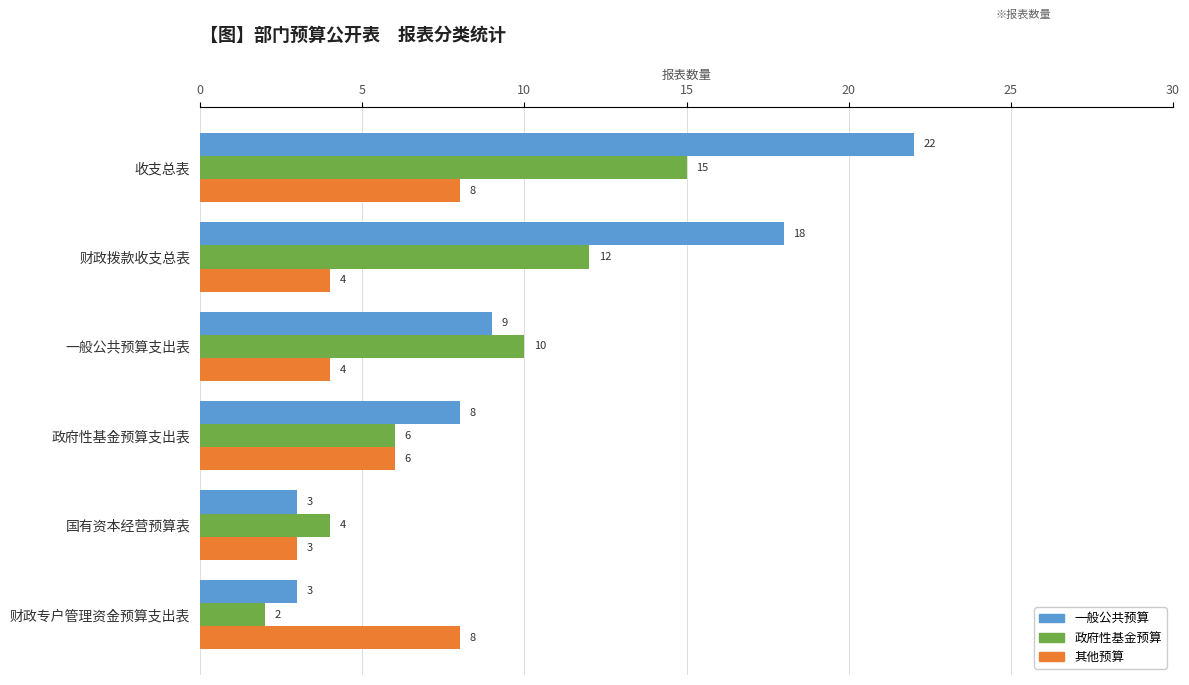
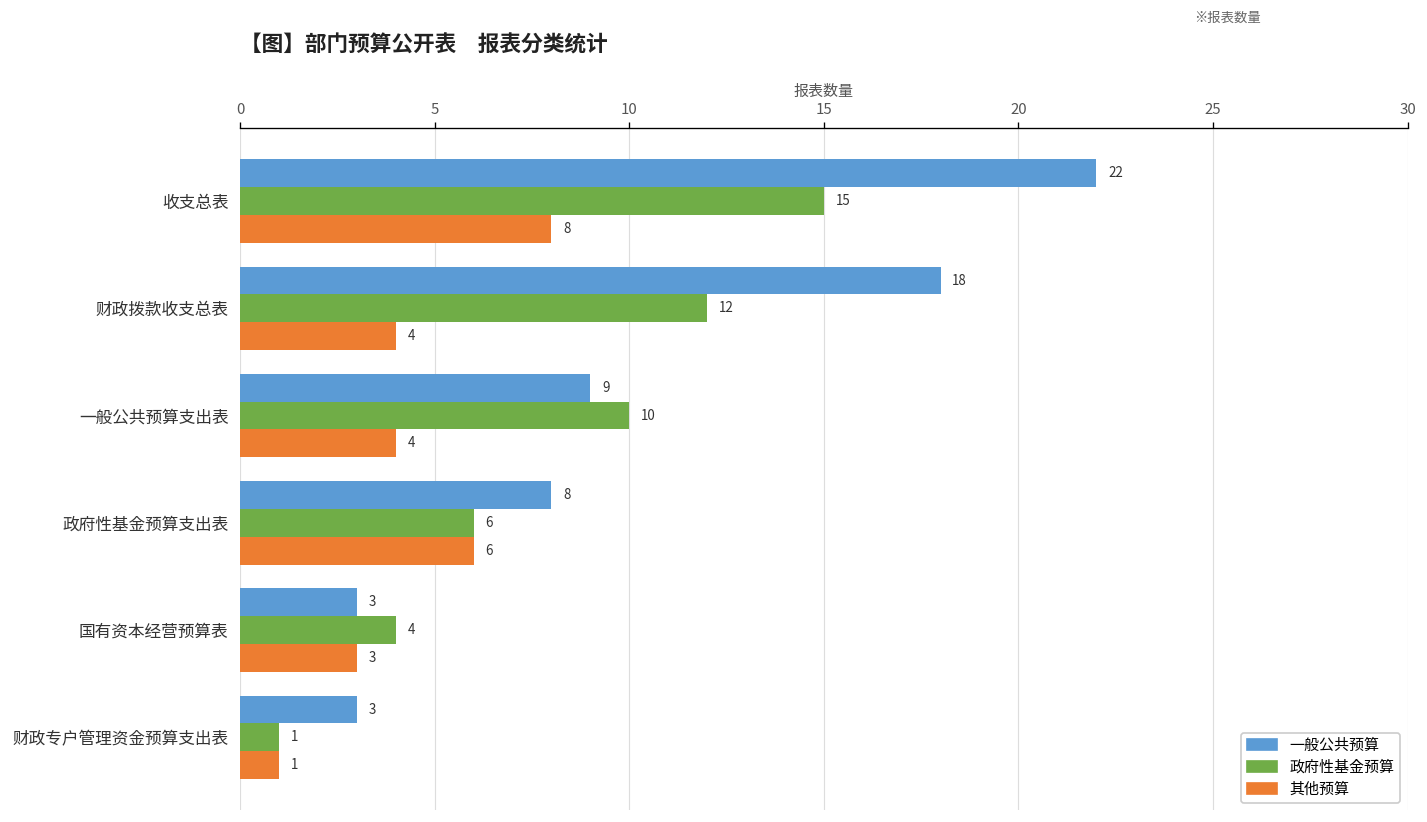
政府性基金预算, 财政专户管理资金预算支出表: 2 -> 1
其他预算, 财政专户管理资金预算支出表: 8 -> 1
